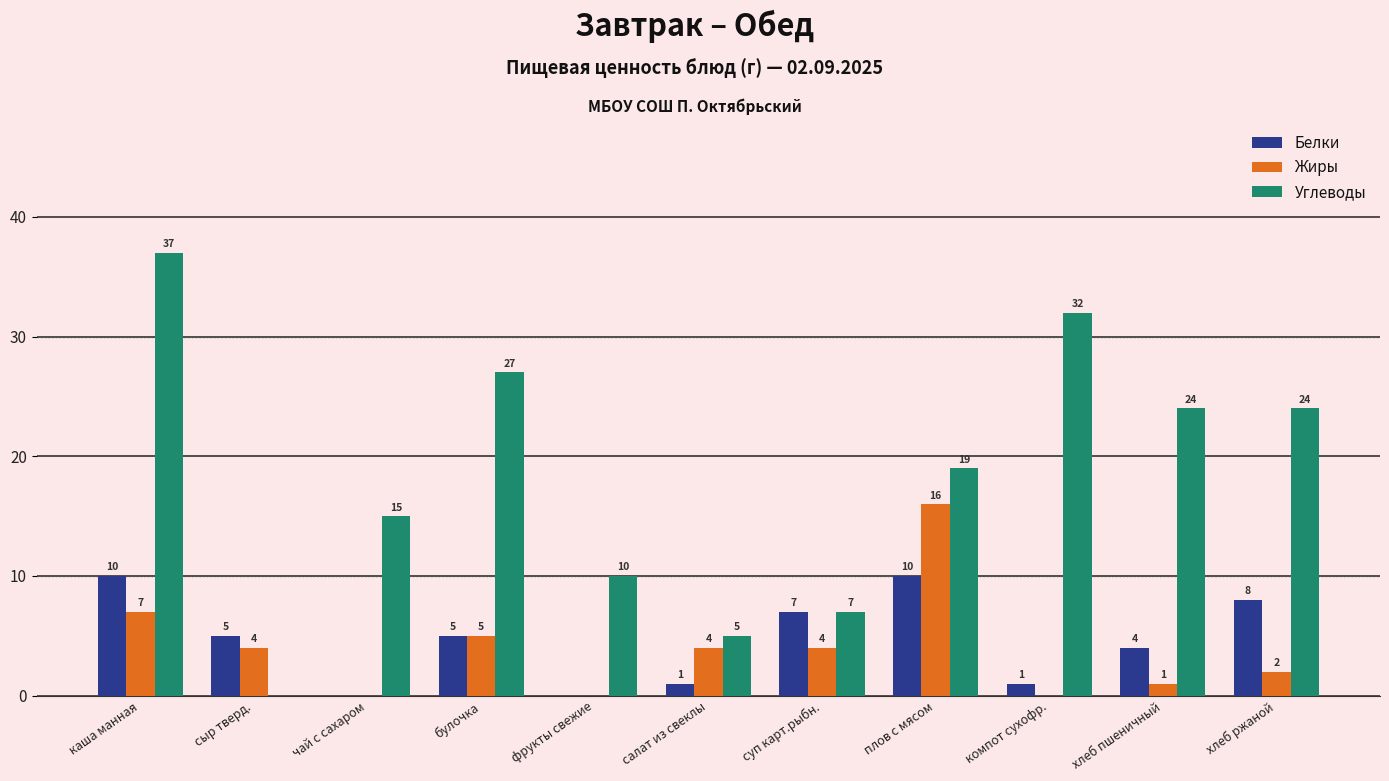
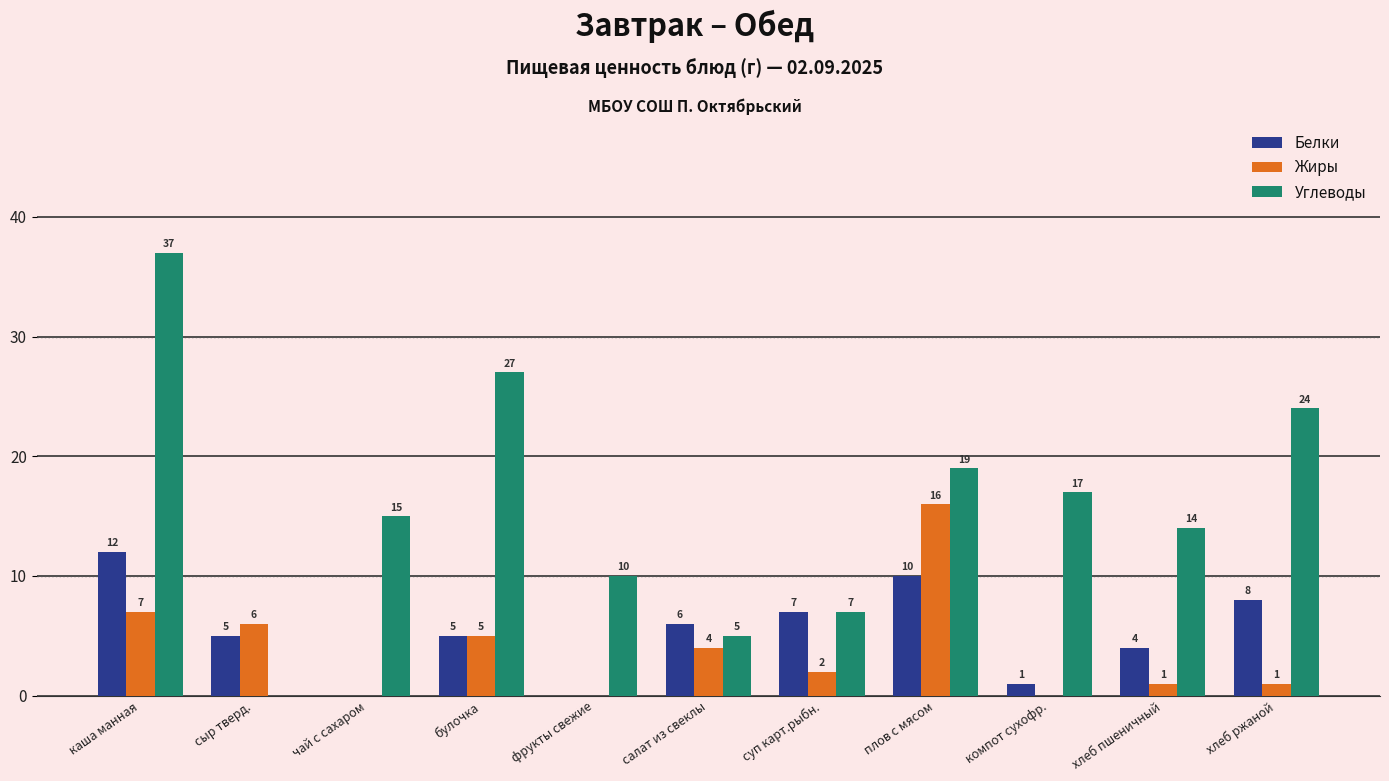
Белки, каша манная: 10 -> 12
Жиры, сыр тверд.: 4 -> 6
Белки, салат из свеклы: 1 -> 6
Жиры, суп карт.рыбн.: 4 -> 2
Углеводы, компот сухофр.: 32 -> 17
Углеводы, хлеб пшеничный: 24 -> 14
Жиры, хлеб ржаной: 2 -> 1
